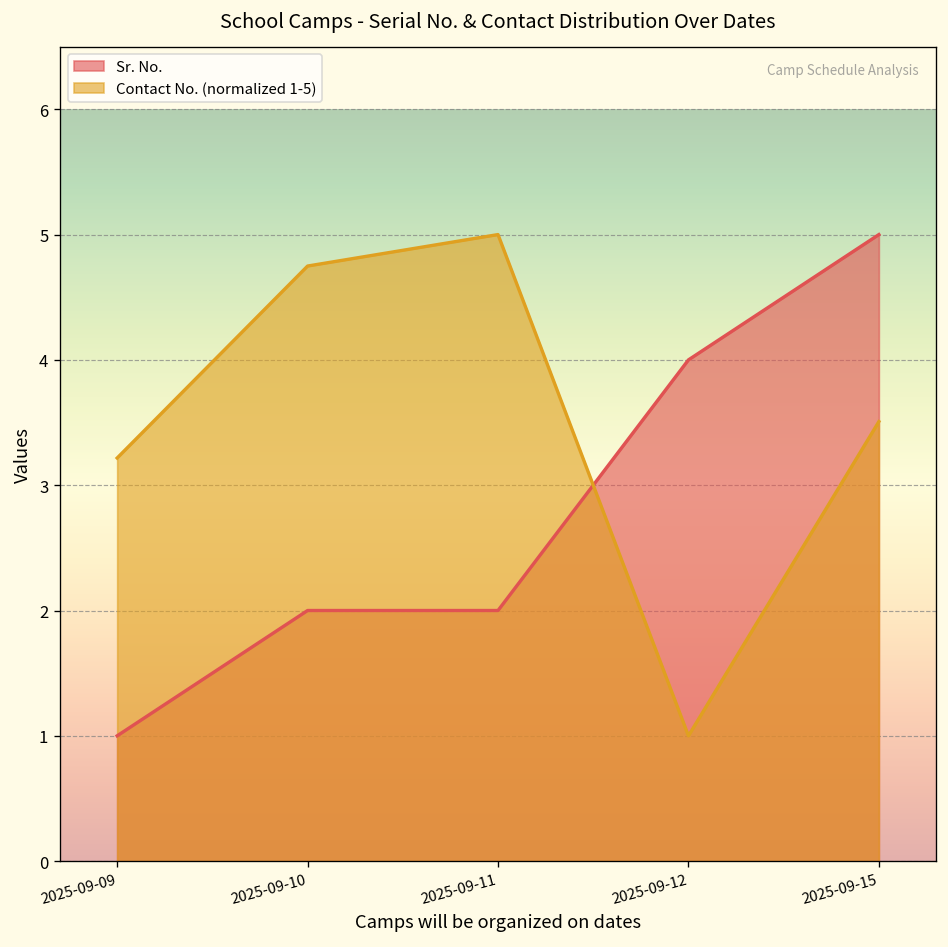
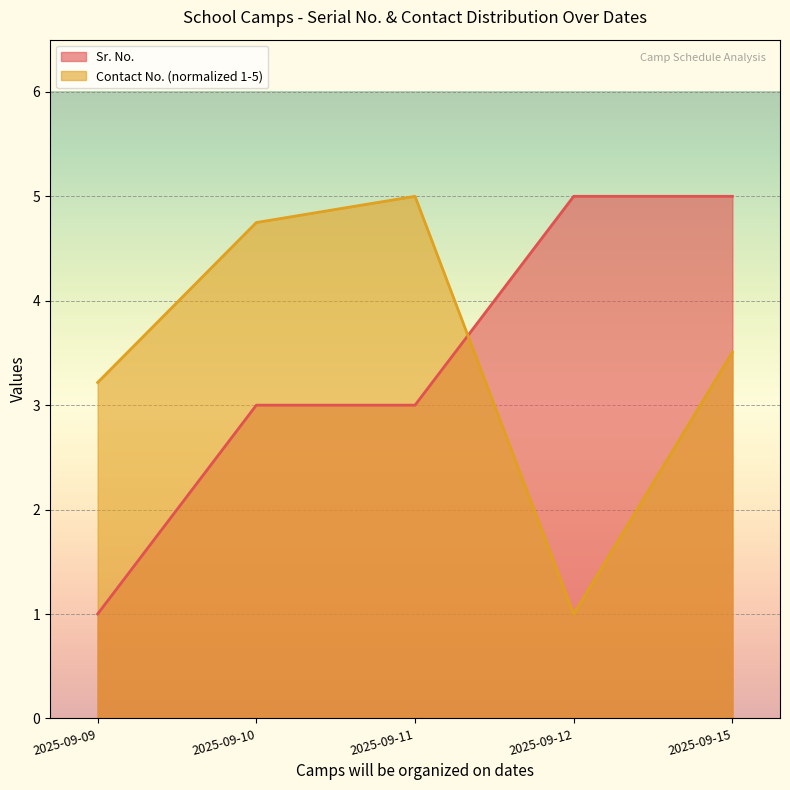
Sr. No., 2025-09-10: 2 -> 3
Sr. No., 2025-09-11: 2 -> 3
Sr. No., 2025-09-12: 4 -> 5
